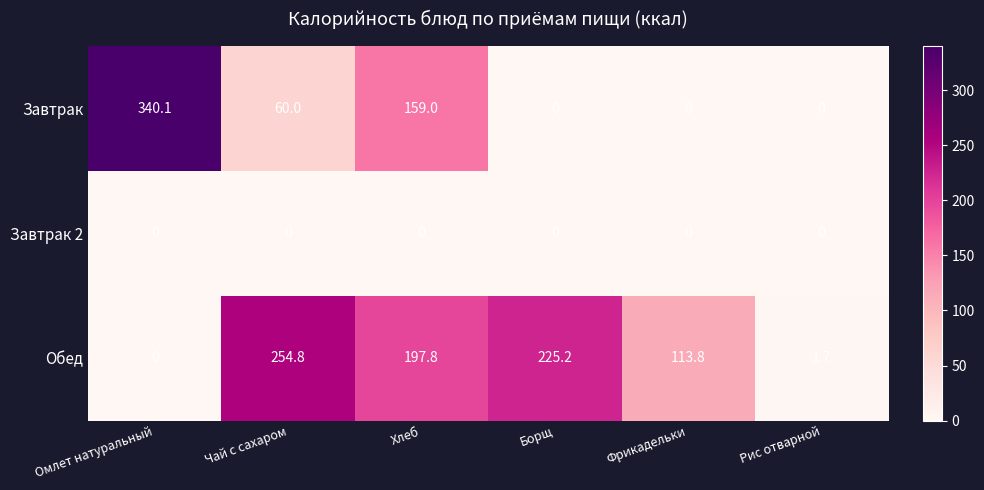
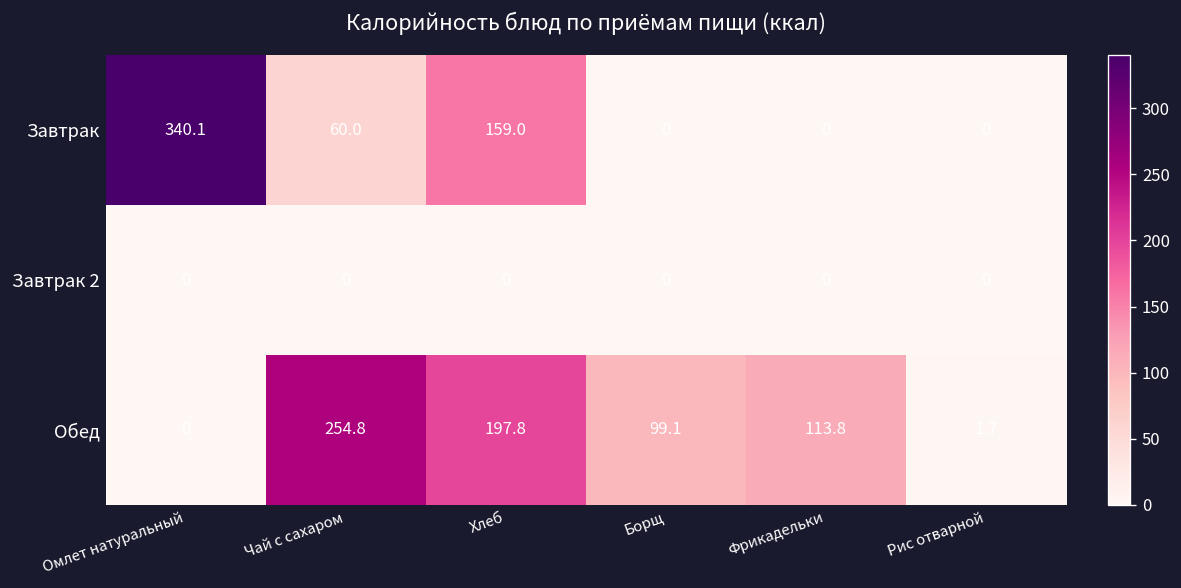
Обед, Борщ: 225.2 -> 99.1
